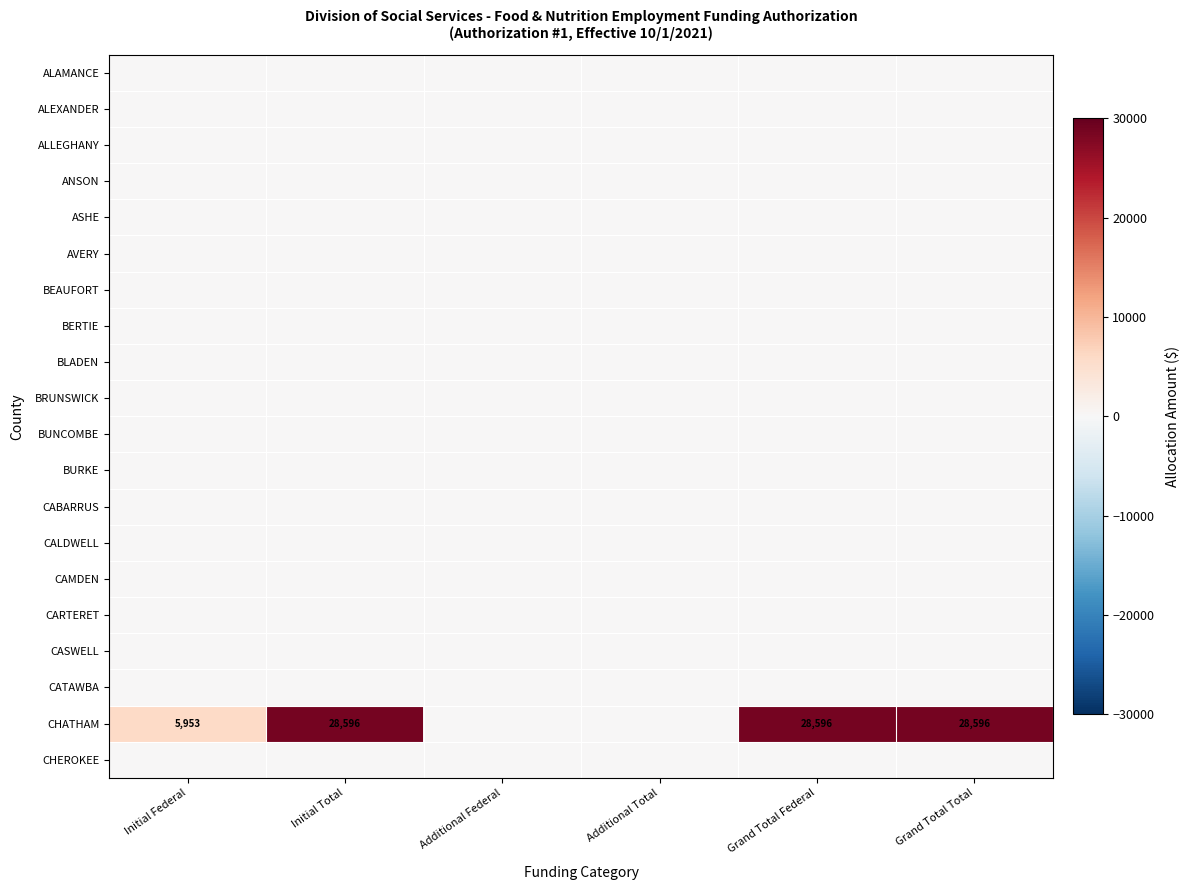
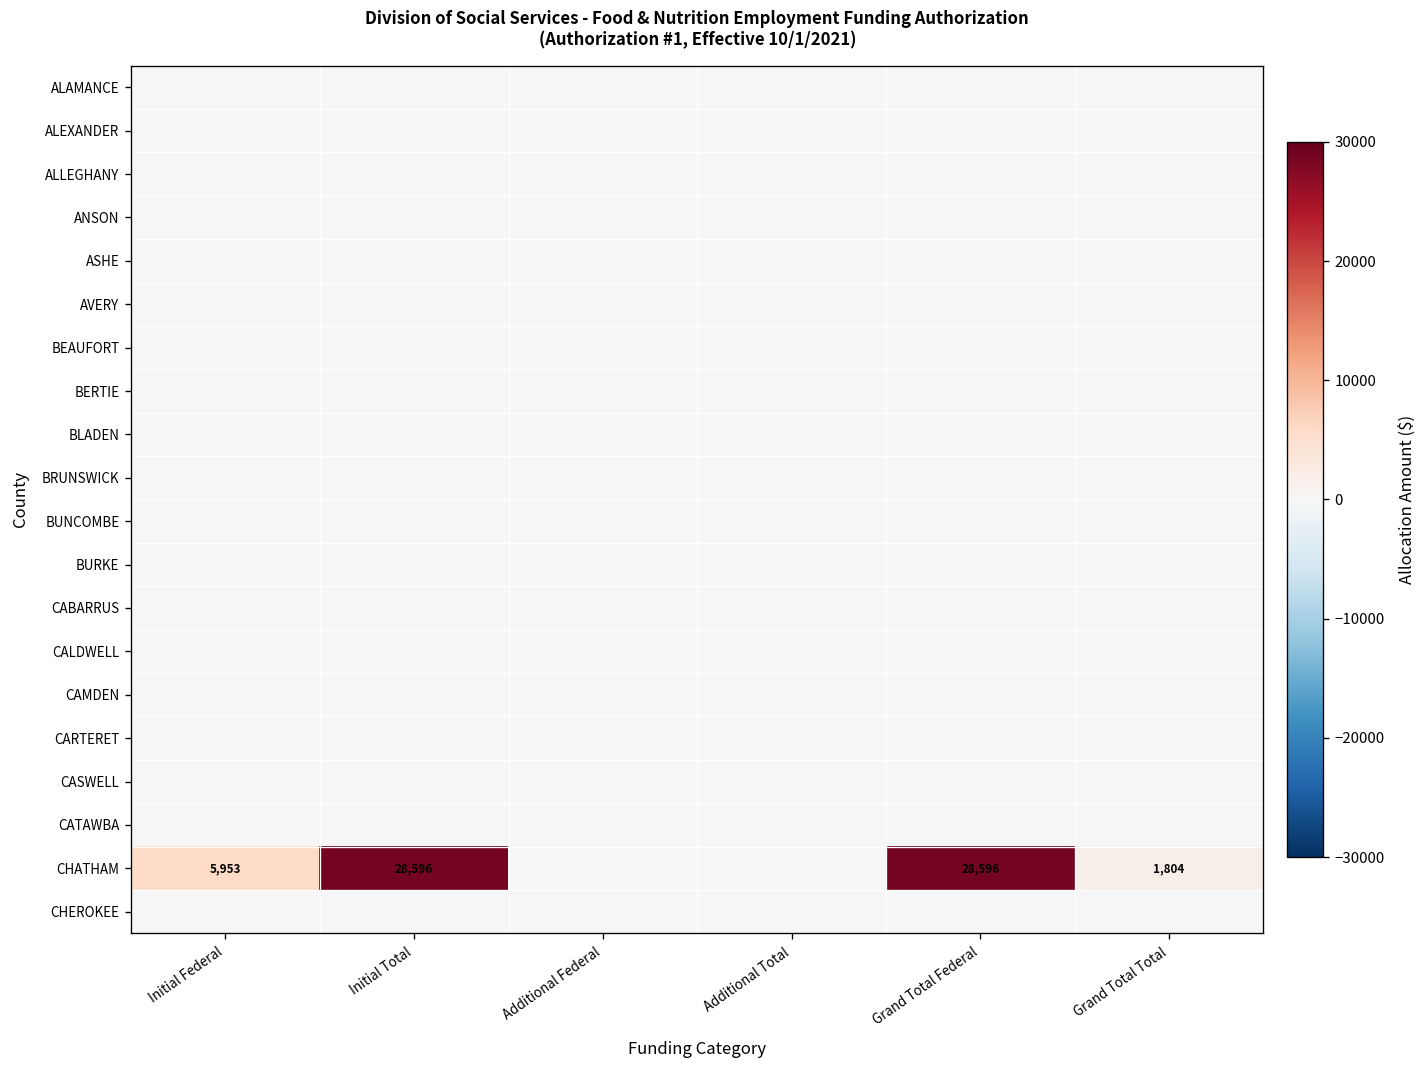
CHATHAM, Grand Total Total: 28,596 -> 1,804
